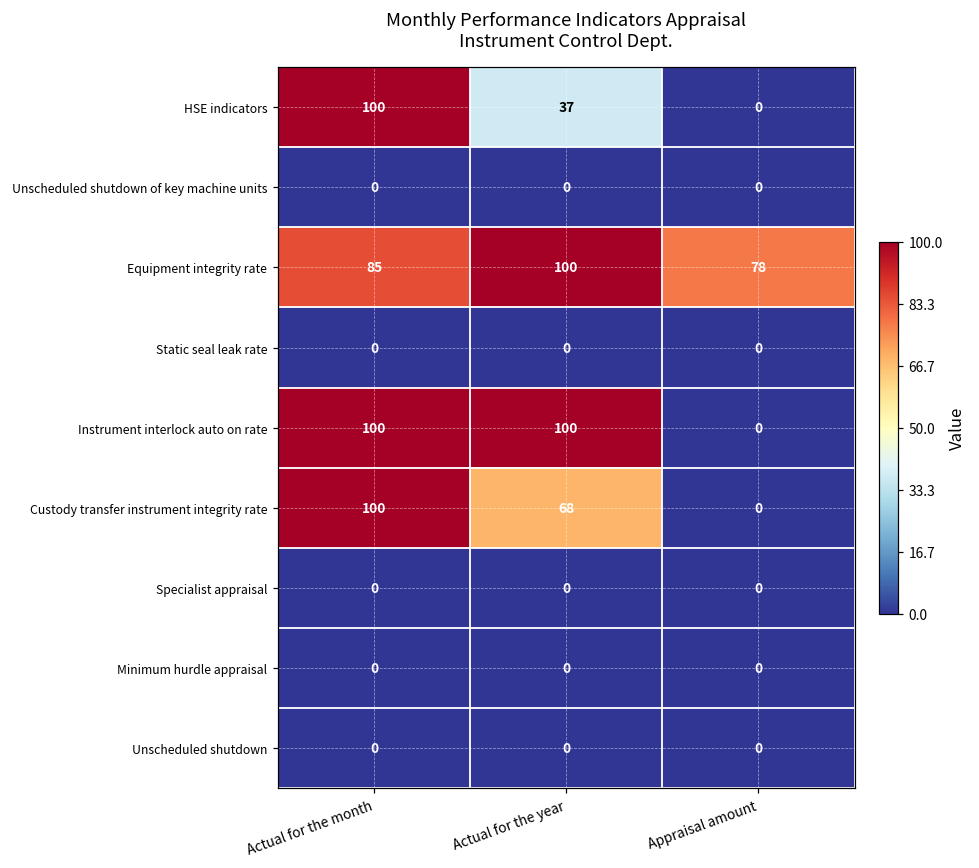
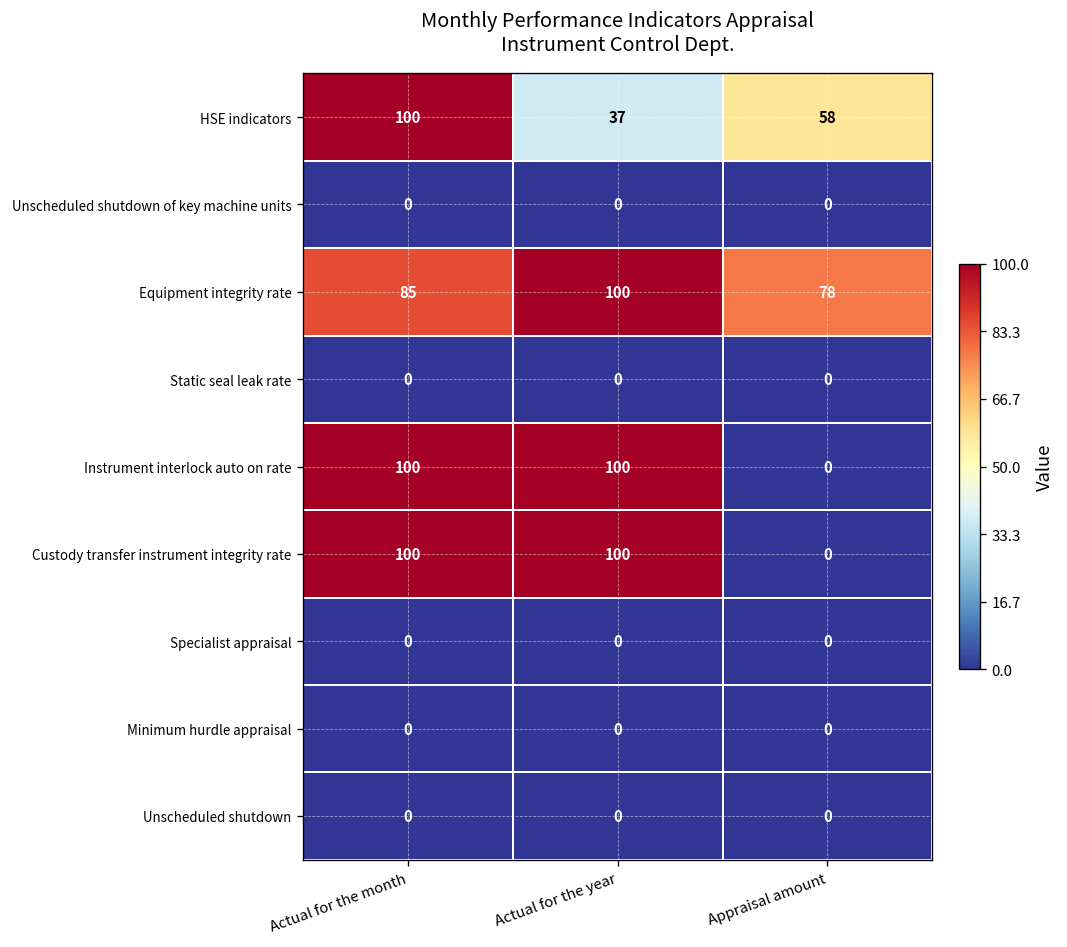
HSE indicators, Appraisal amount: 0 -> 58
Custody transfer instrument integrity rate, Actual for the year: 68 -> 100
